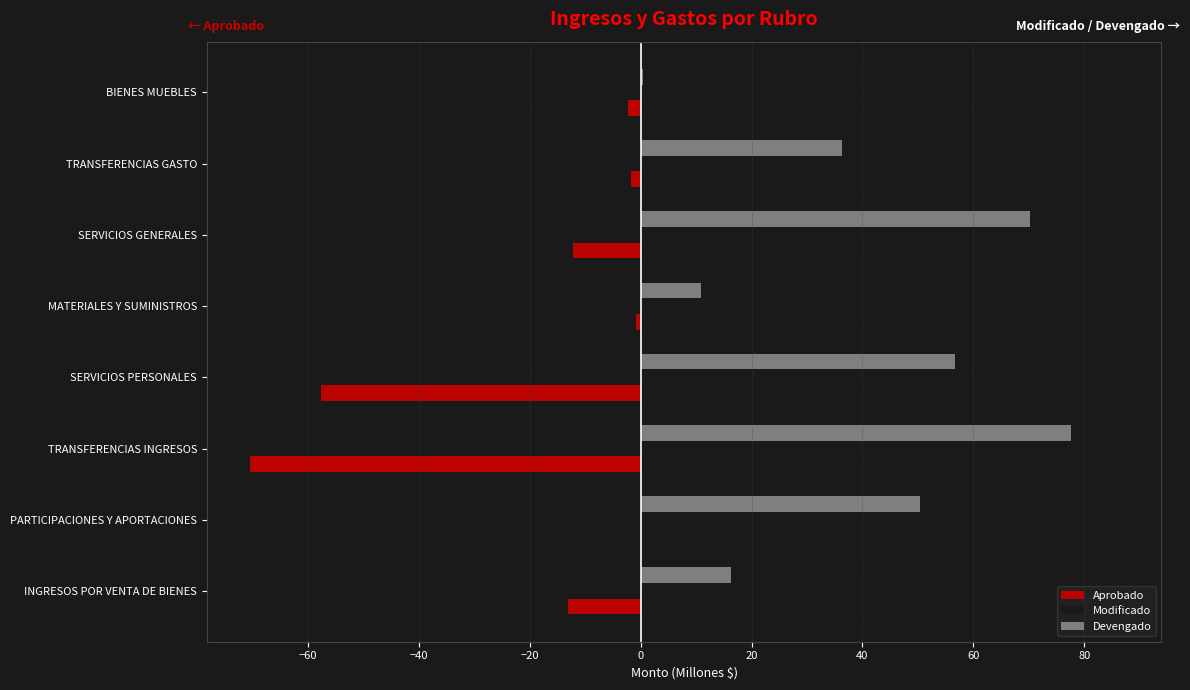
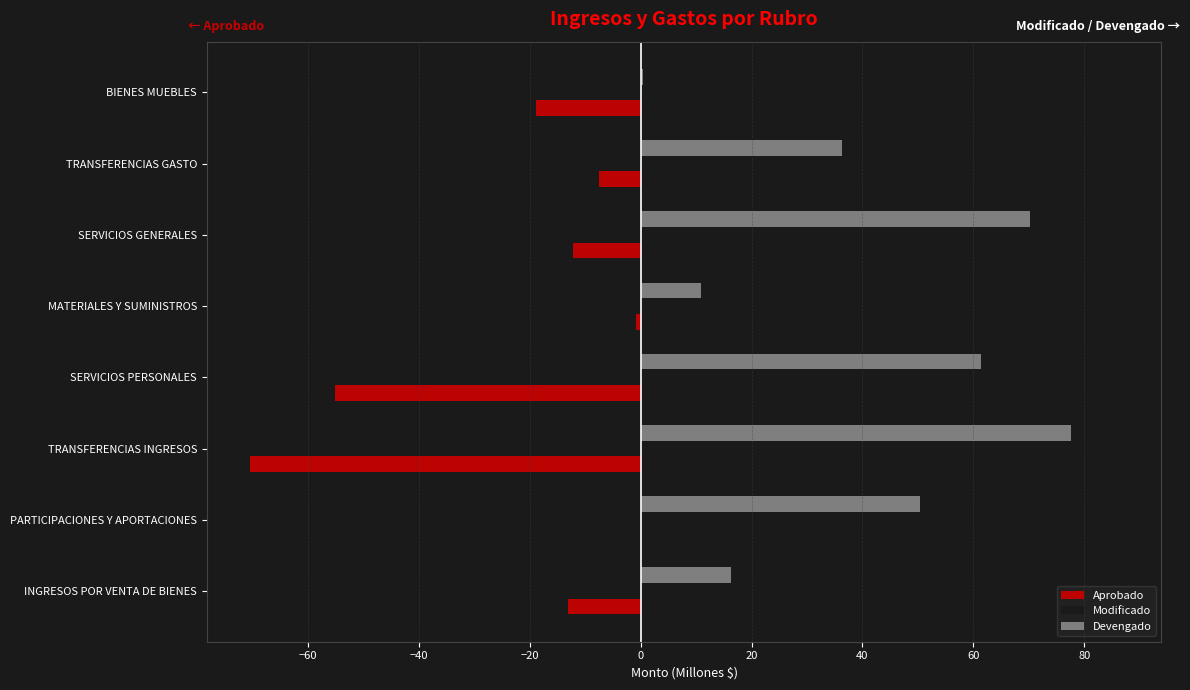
Aprobado, BIENES MUEBLES: -2 -> -19
Aprobado, TRANSFERENCIAS GASTO: -2 -> -8
Devengado, SERVICIOS PERSONALES: 57 -> 61
Aprobado, SERVICIOS PERSONALES: -58 -> -55
